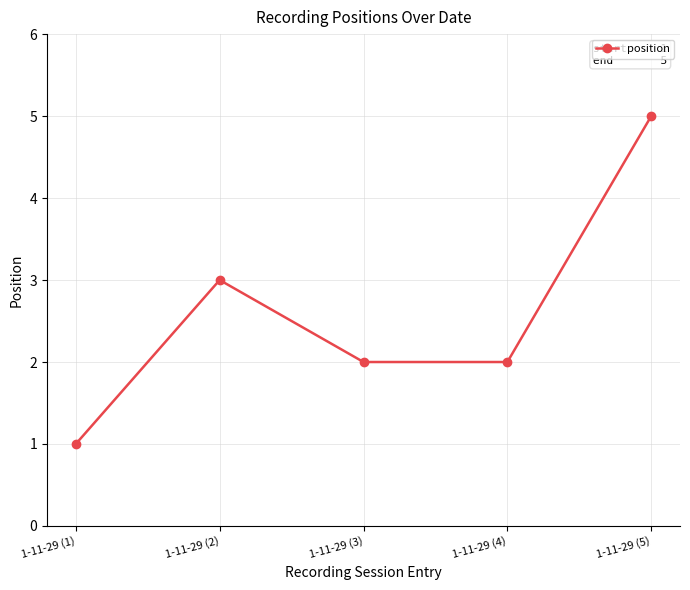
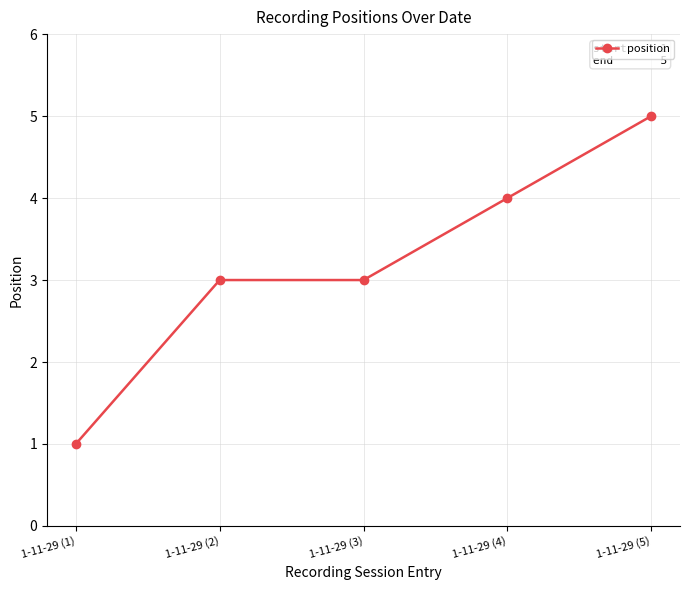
1-11-29 (3): 2 -> 3
1-11-29 (4): 2 -> 4
